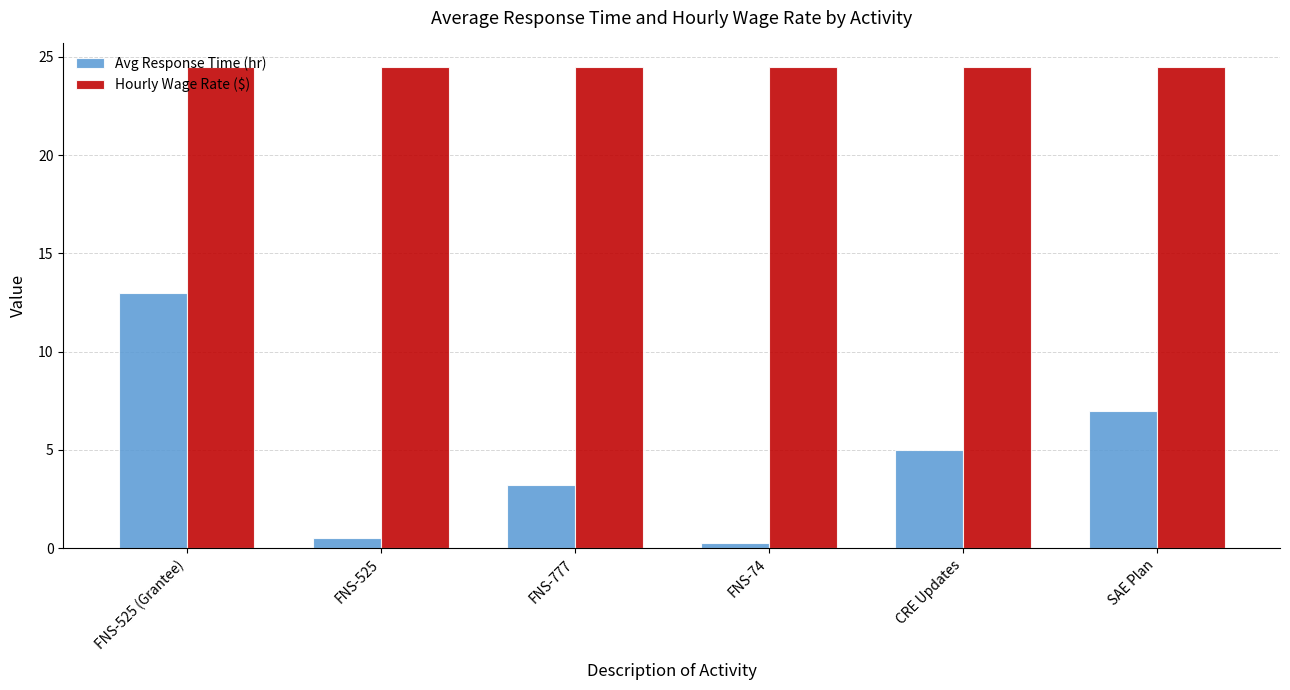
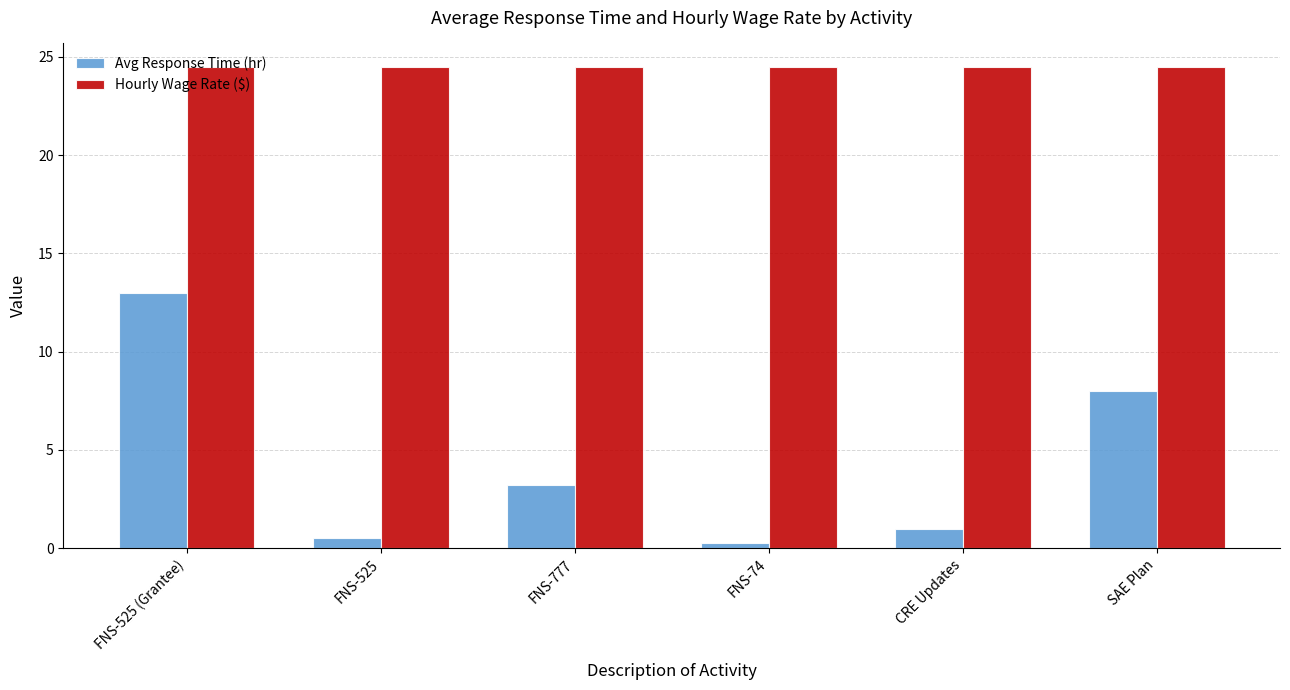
Avg Response Time (hr), CRE Updates: 5 -> 1
Avg Response Time (hr), SAE Plan: 7 -> 8
